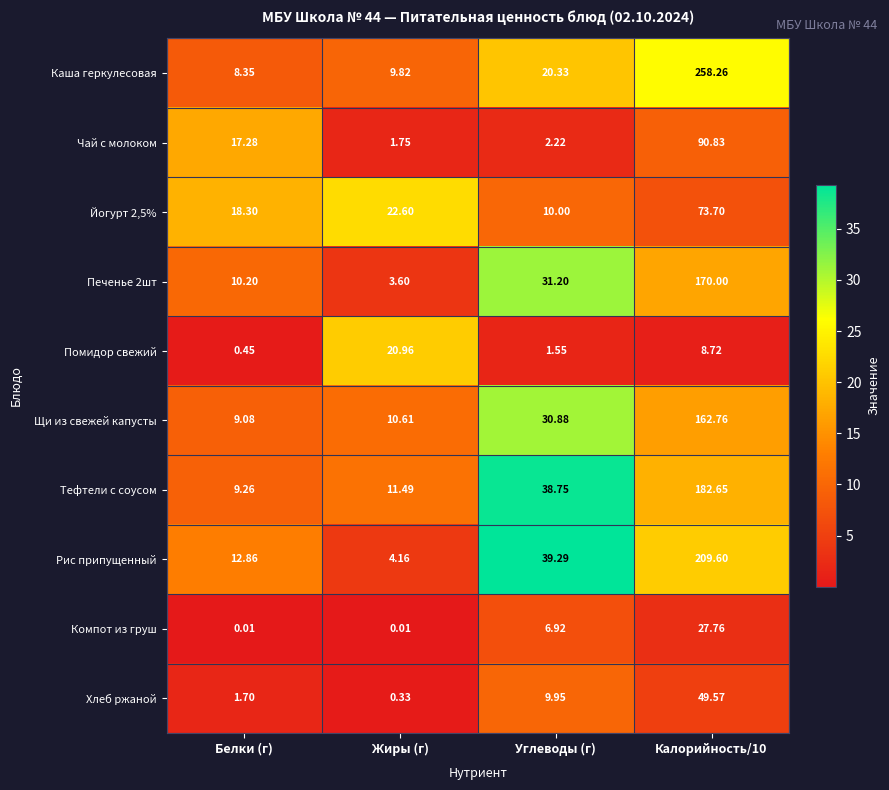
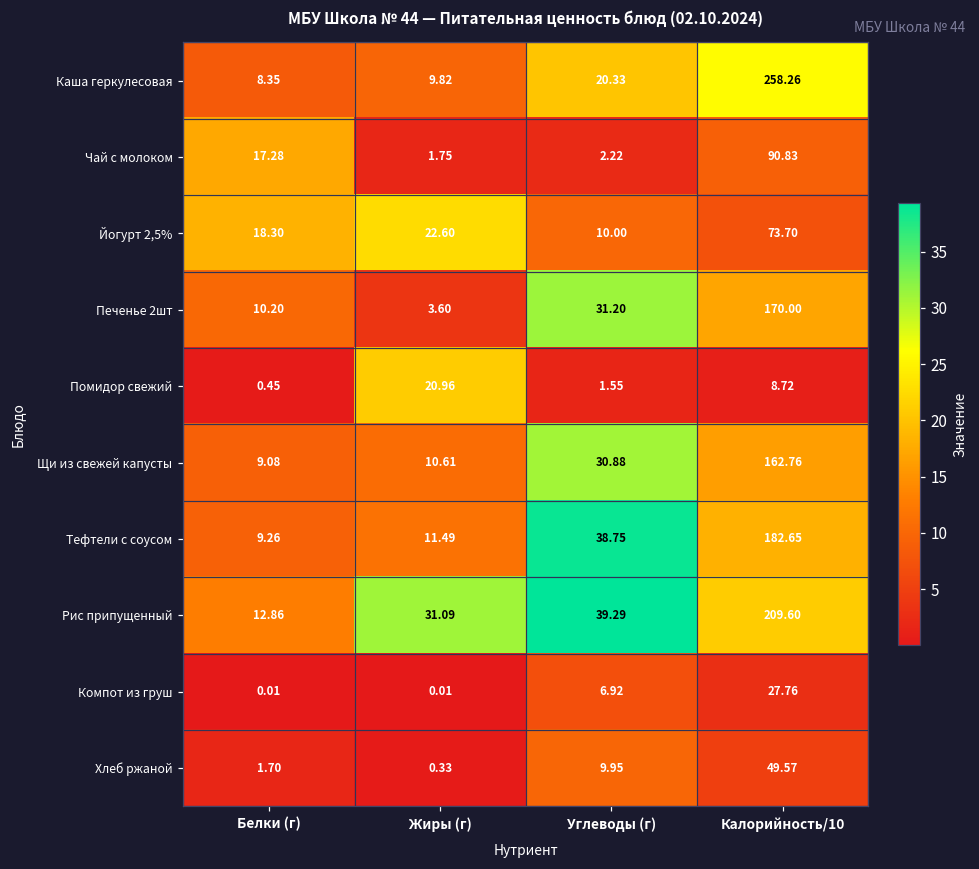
Рис припущенный, Жиры (г): 4.16 -> 31.09
